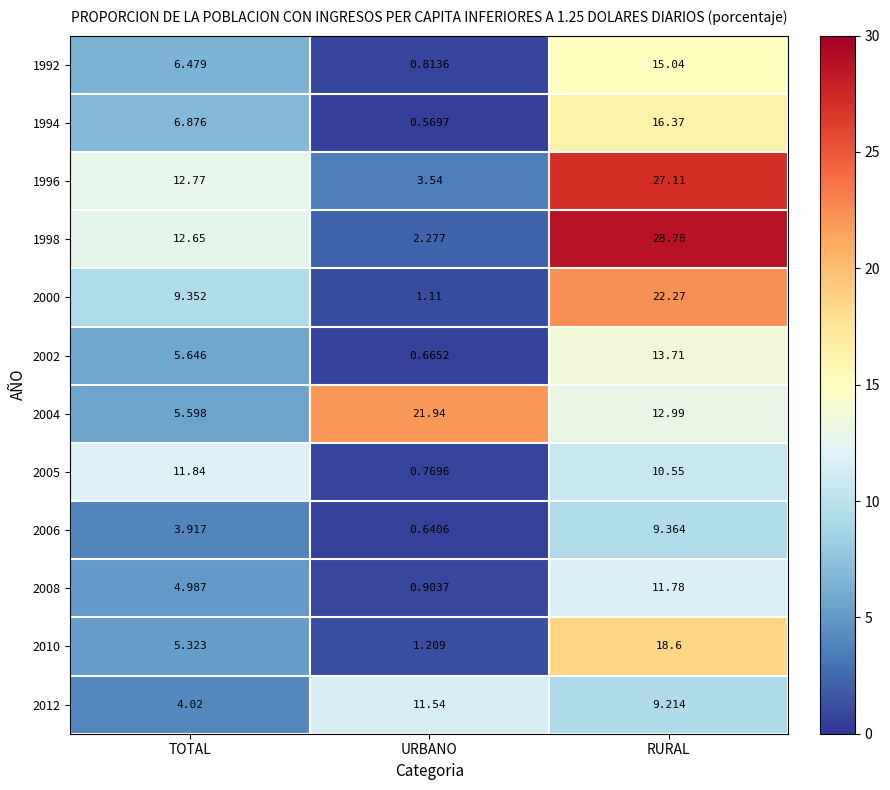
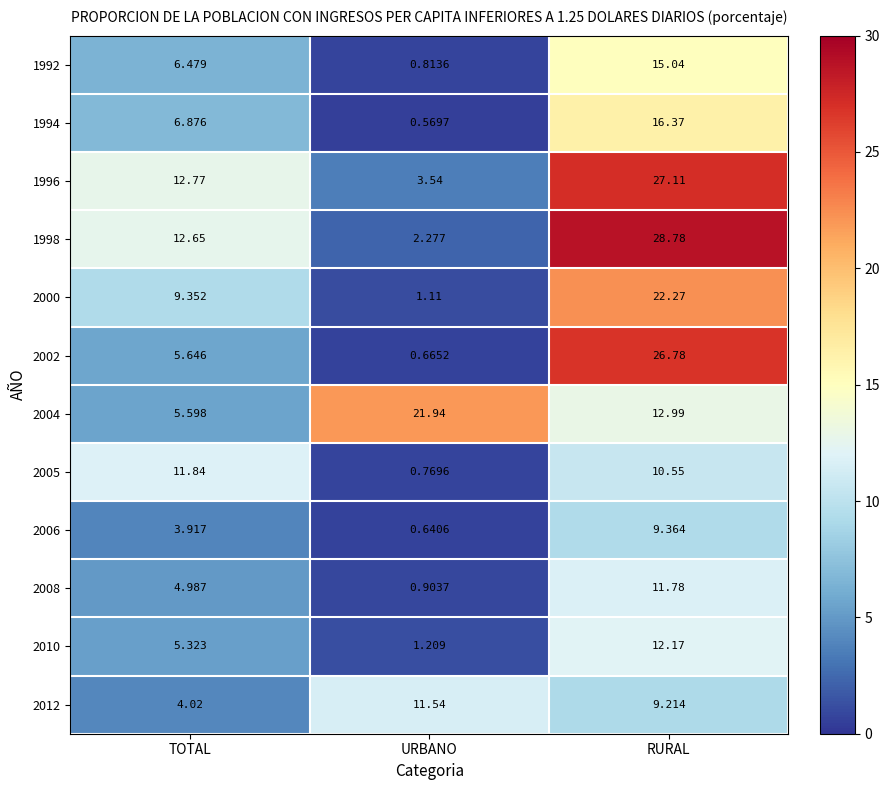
2002, RURAL: 13.71 -> 26.78
2010, RURAL: 18.6 -> 12.17
